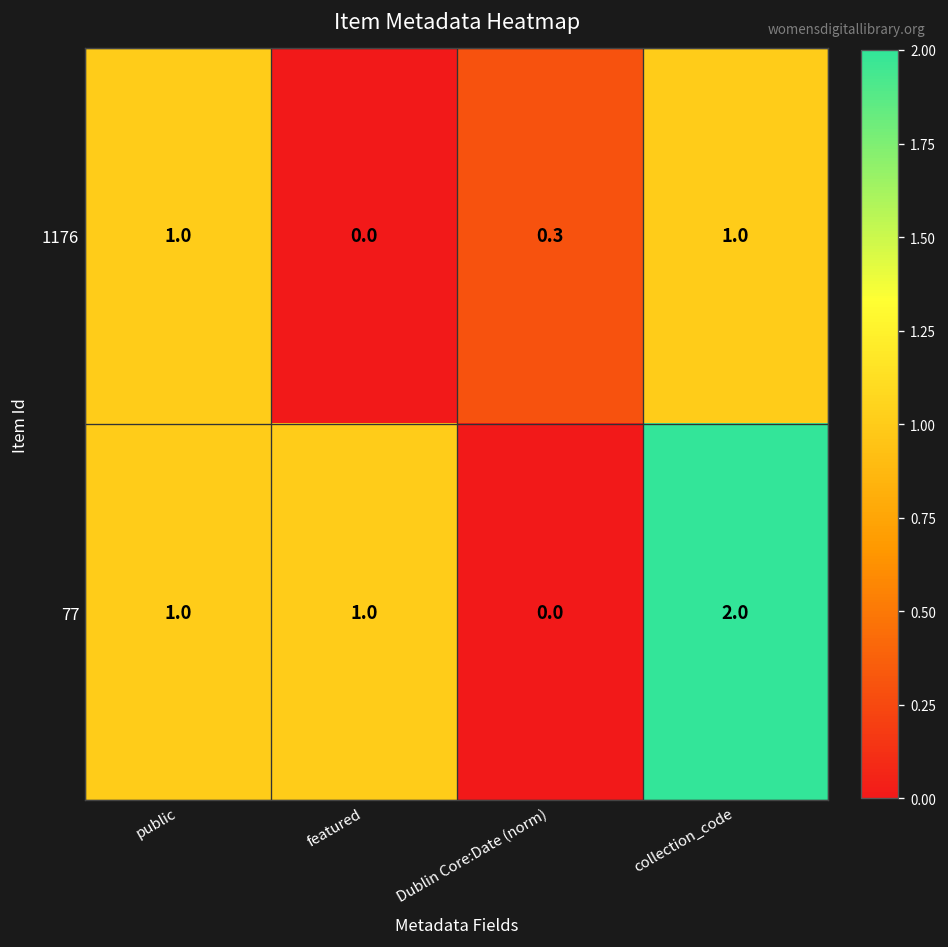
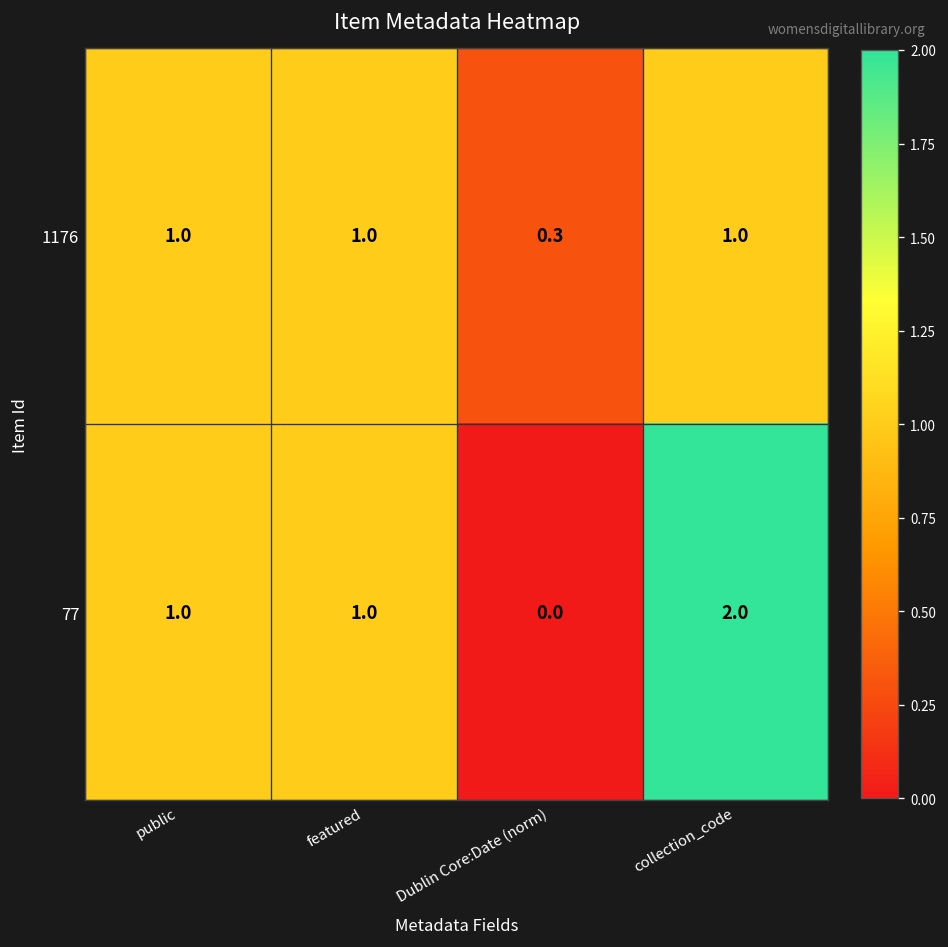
1176, featured: 0.0 -> 1.0
